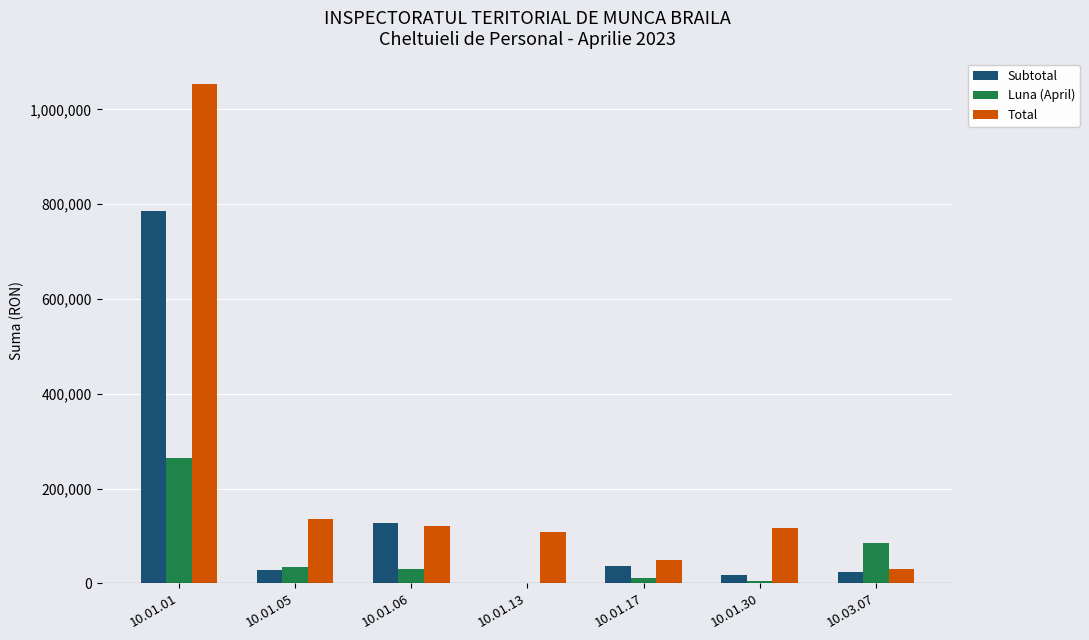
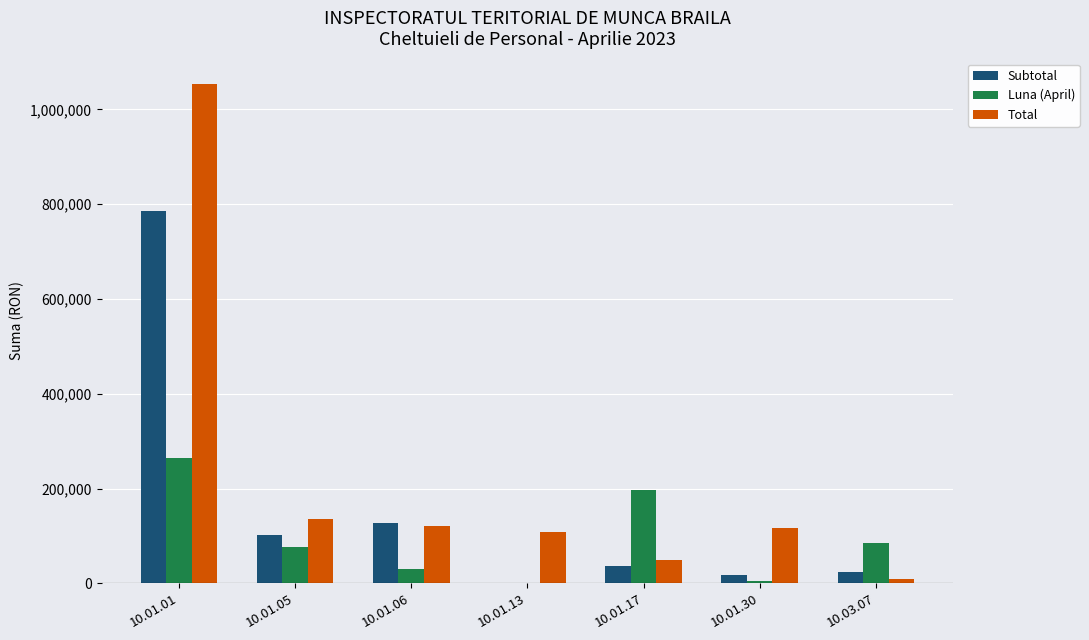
Subtotal, 10.01.05: 30,000 -> 100,000
Luna (April), 10.01.05: 30,000 -> 80,000
Luna (April), 10.01.17: 10,000 -> 200,000
Total, 10.03.07: 30,000 -> 10,000
